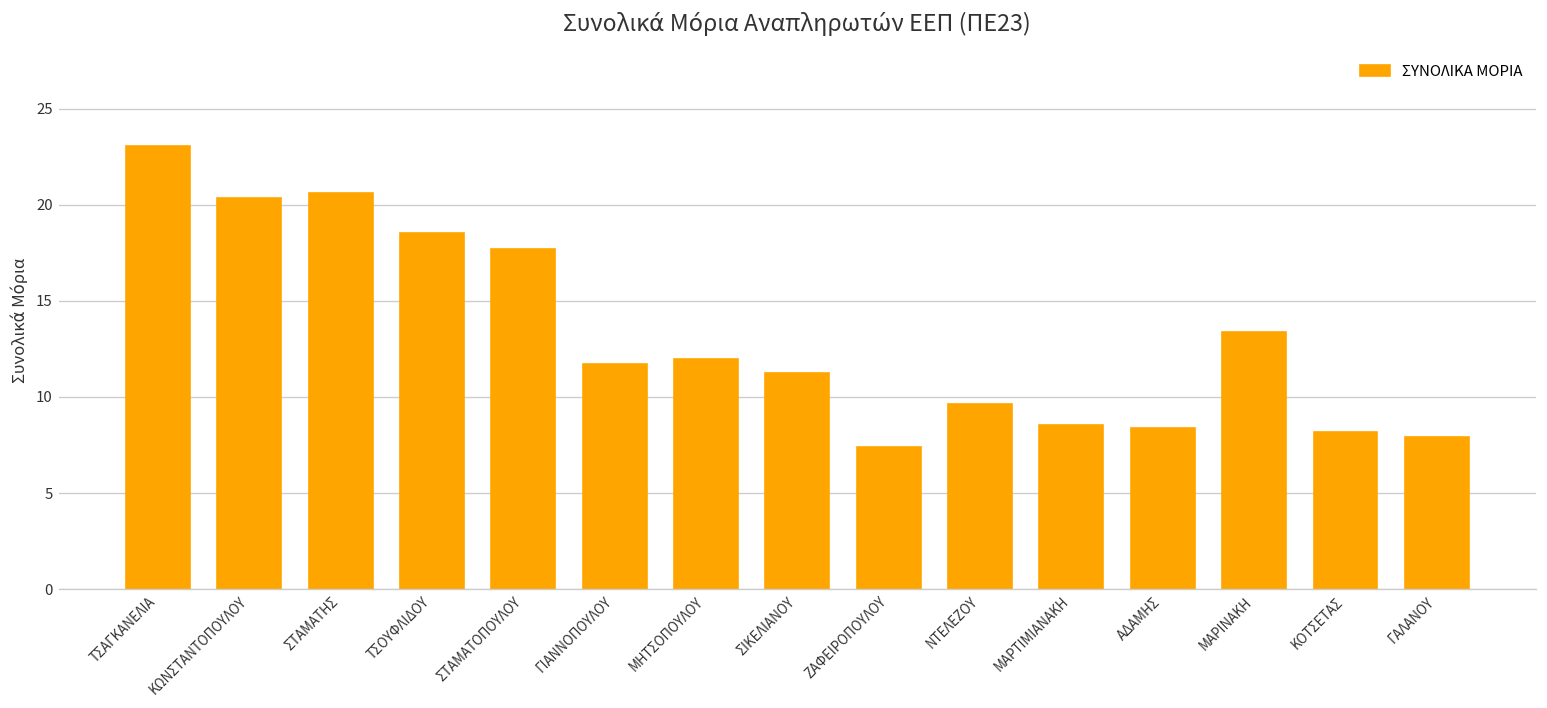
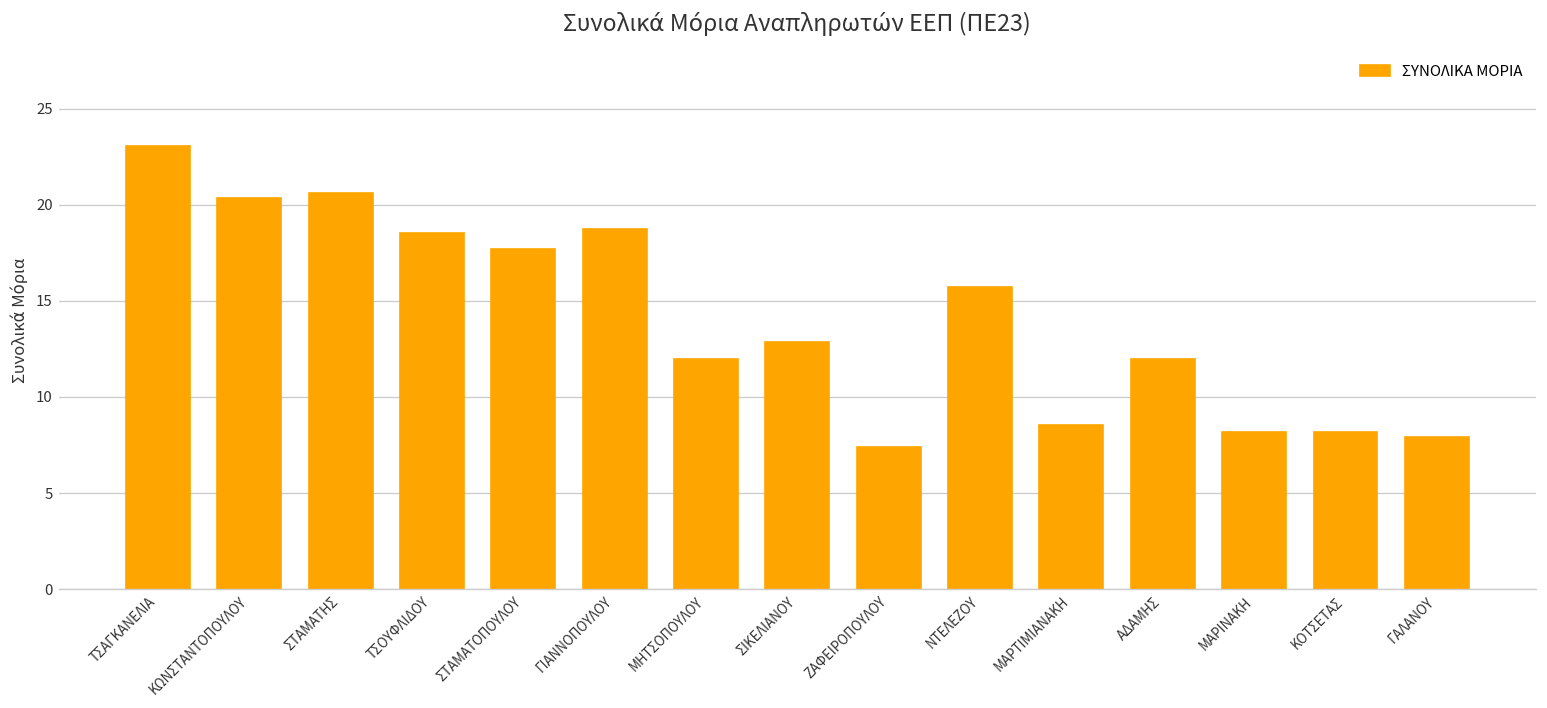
ΓΙΑΝΝΟΠΟΥΛΟΥ: 11.7 -> 18.8
ΣΙΚΕΛΙΑΝΟΥ: 11.3 -> 12.9
ΝΤΕΛΕΖΟΥ: 9.6 -> 15.7
ΑΔΑΜΗΣ: 8.4 -> 12.0
ΜΑΡΙΝΑΚΗ: 13.4 -> 8.2
